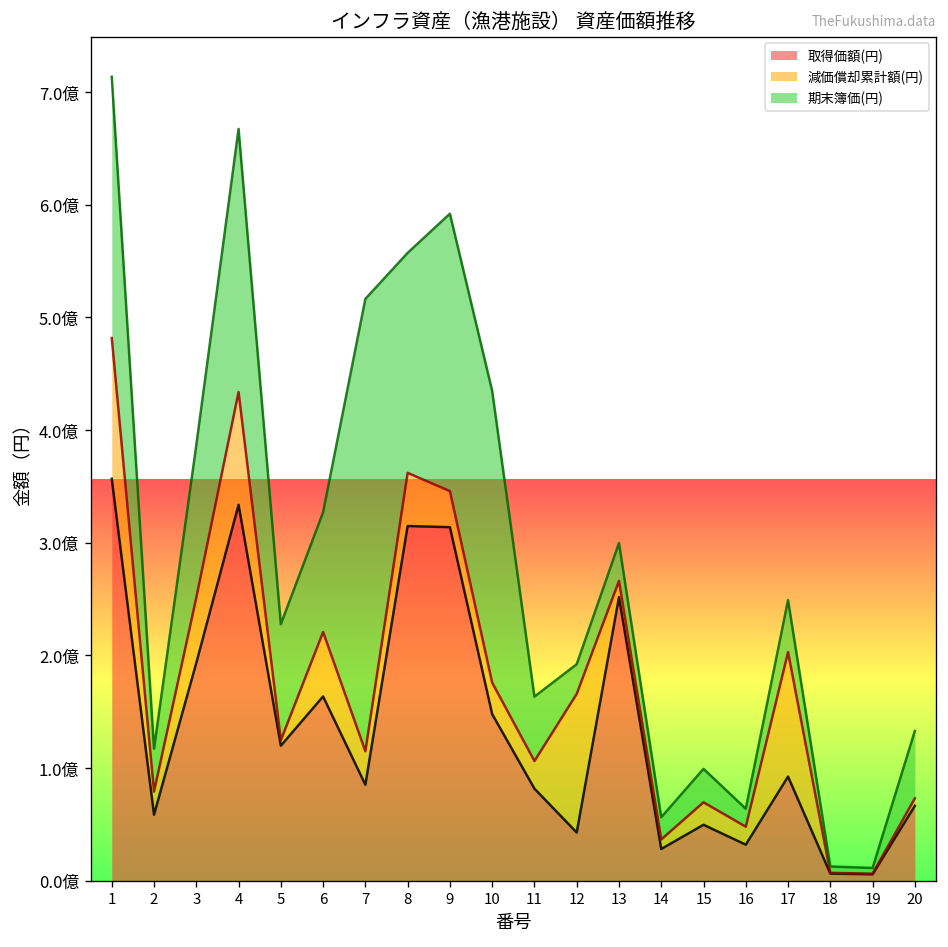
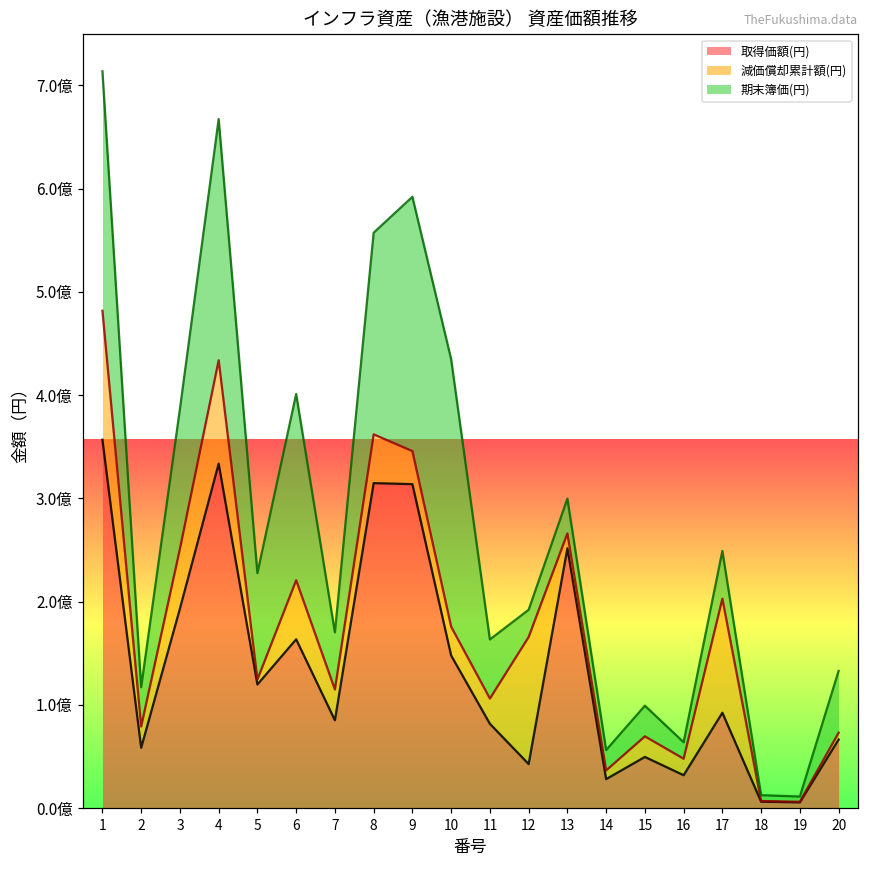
期末簿価(円), 6: 1.1億 -> 1.8億
期末簿価(円), 7: 4.0億 -> 0.6億
